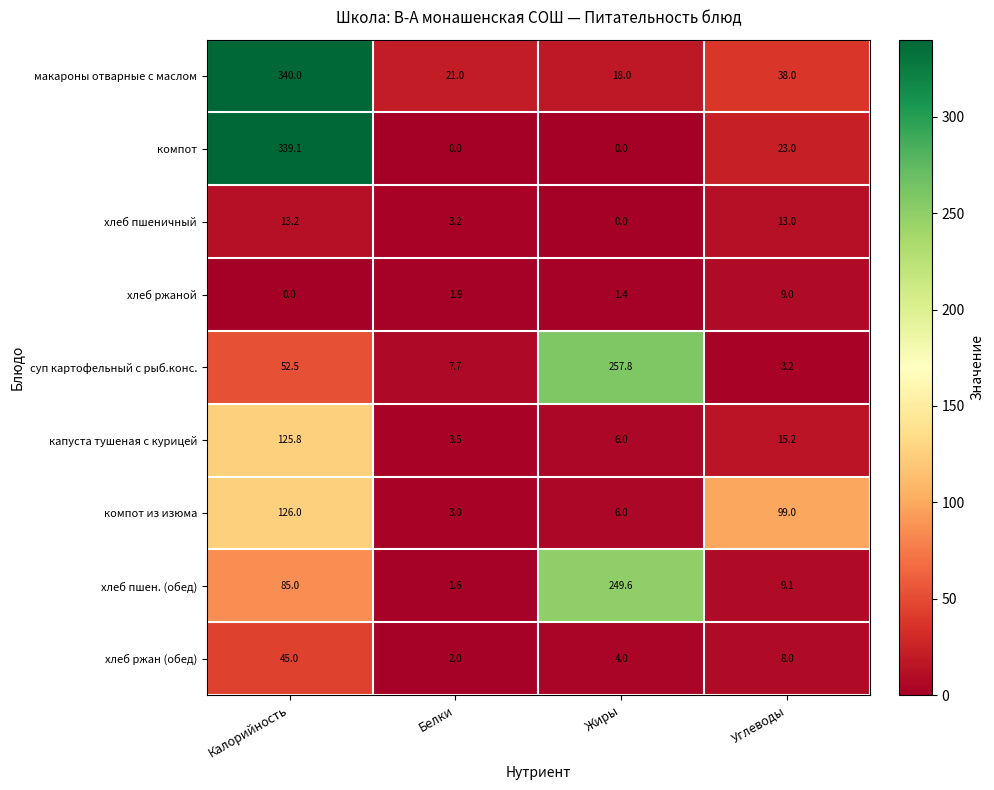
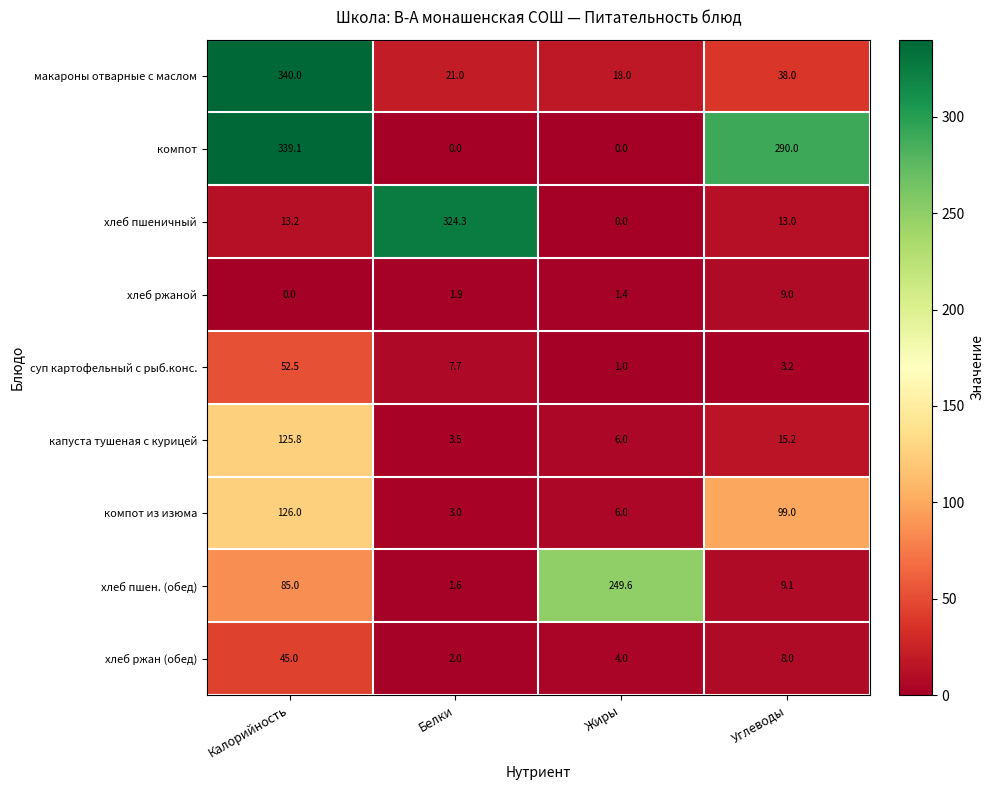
компот, Углеводы: 23.0 -> 290.0
хлеб пшеничный, Белки: 3.2 -> 324.3
суп картофельный с рыб.конс., Жиры: 257.8 -> 1.0
